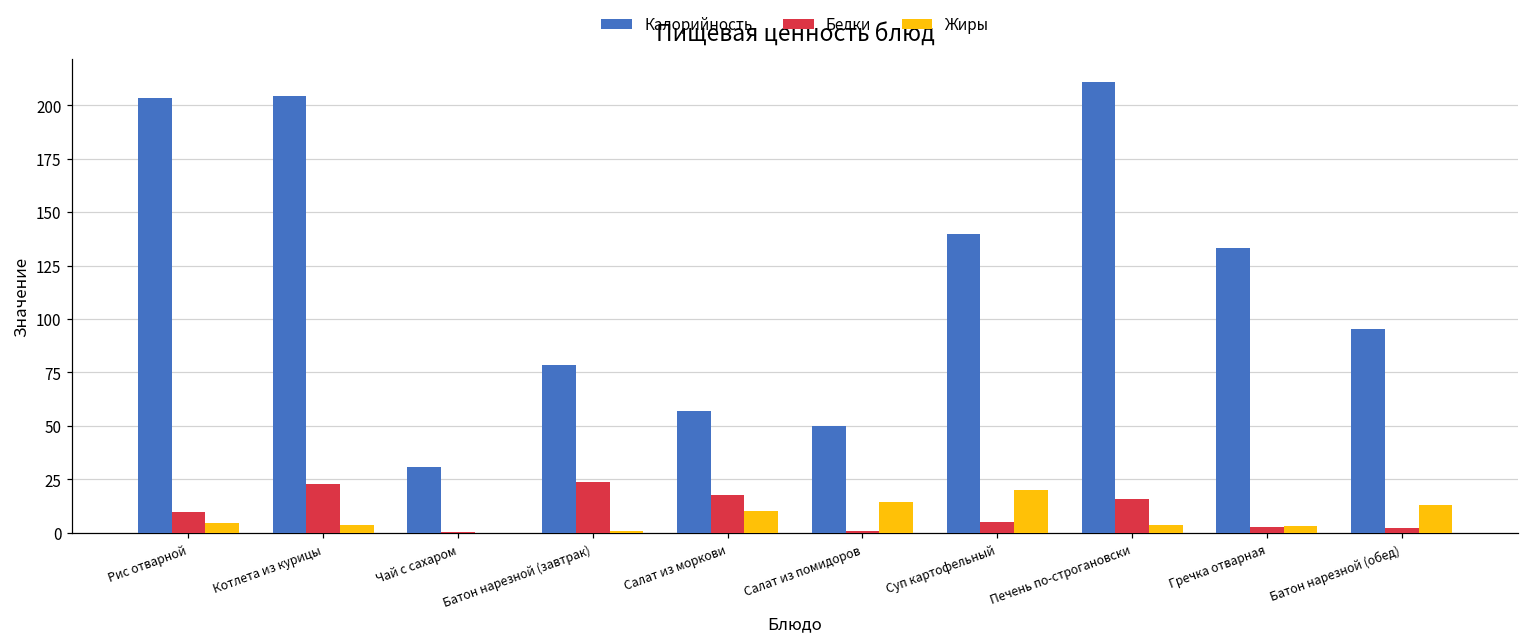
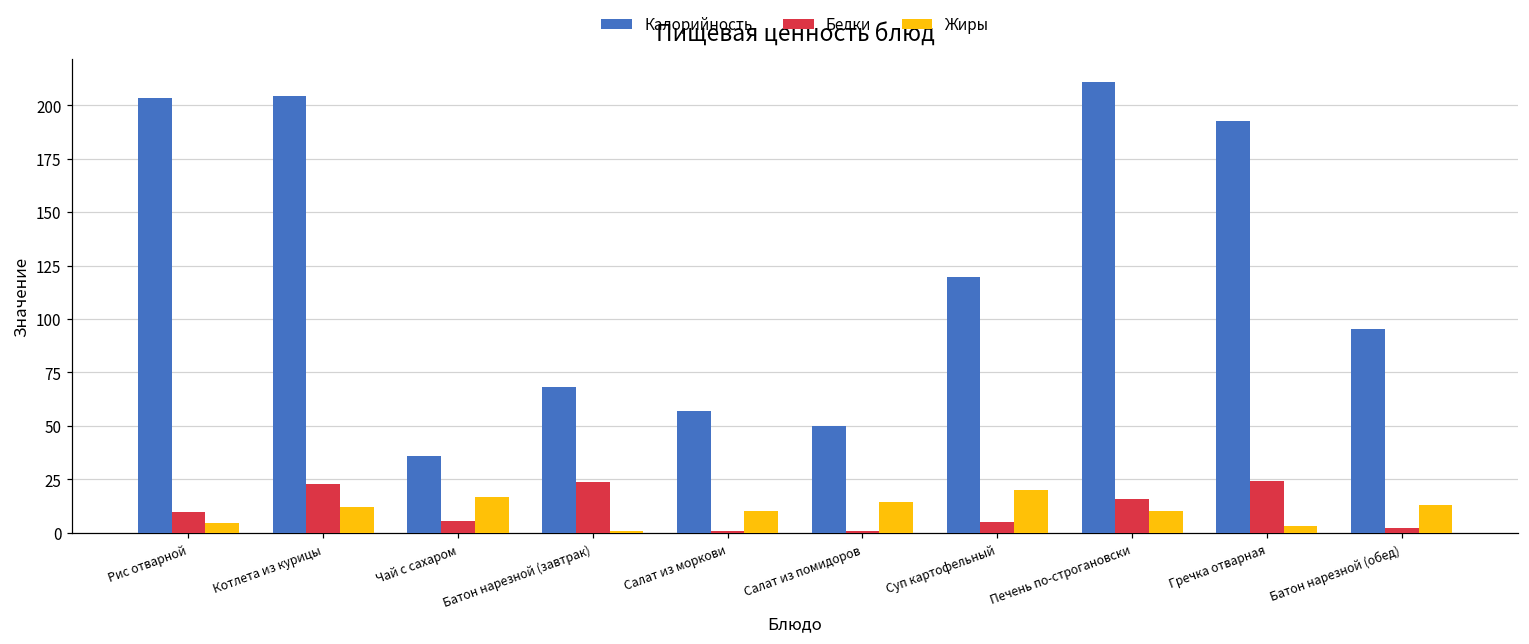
Жиры, Котлета из курицы: 4 -> 12
Калорийность, Чай с сахаром: 31 -> 36
Белки, Чай с сахаром: 0 -> 6
Жиры, Чай с сахаром: 0 -> 17
Калорийность, Батон нарезной (завтрак): 79 -> 68
Белки, Салат из моркови: 18 -> 1
Калорийность, Суп картофельный: 140 -> 120
Жиры, Печень по-строгановски: 4 -> 10
Калорийность, Гречка отварная: 133 -> 193
Белки, Гречка отварная: 3 -> 24
